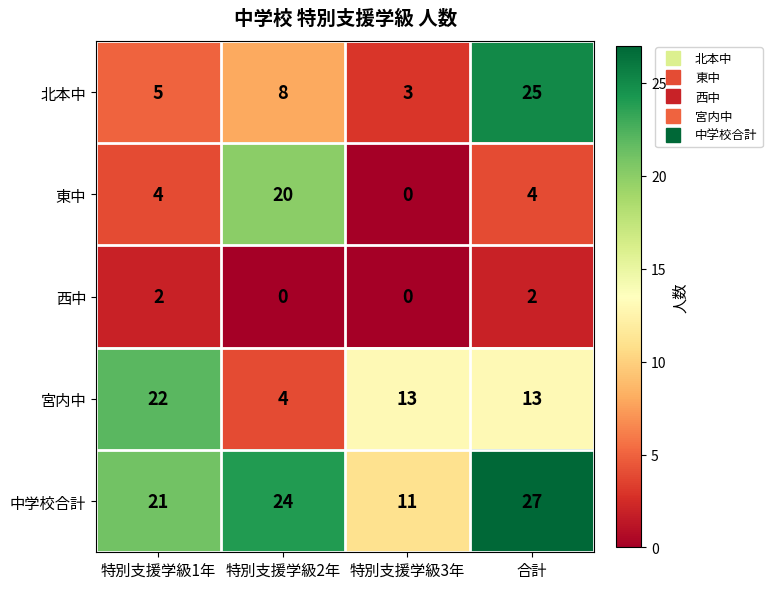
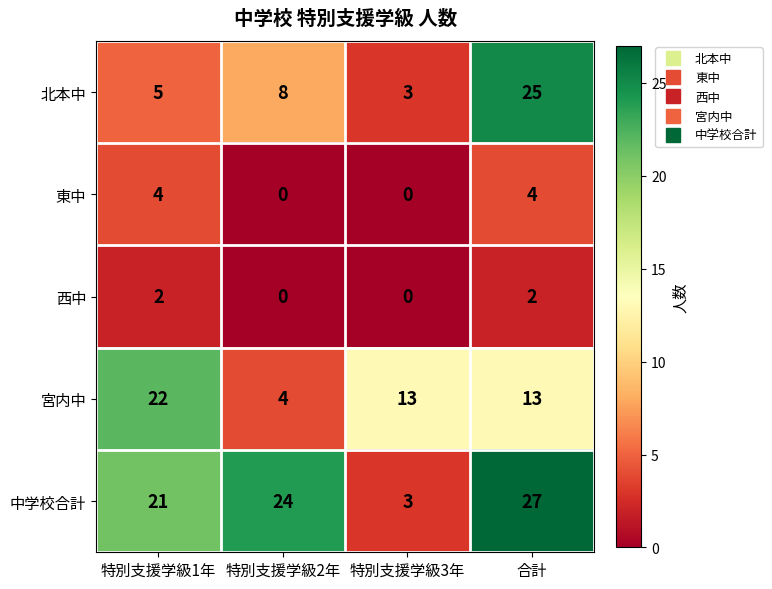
東中, 特別支援学級2年: 20 -> 0
中学校合計, 特別支援学級3年: 11 -> 3
